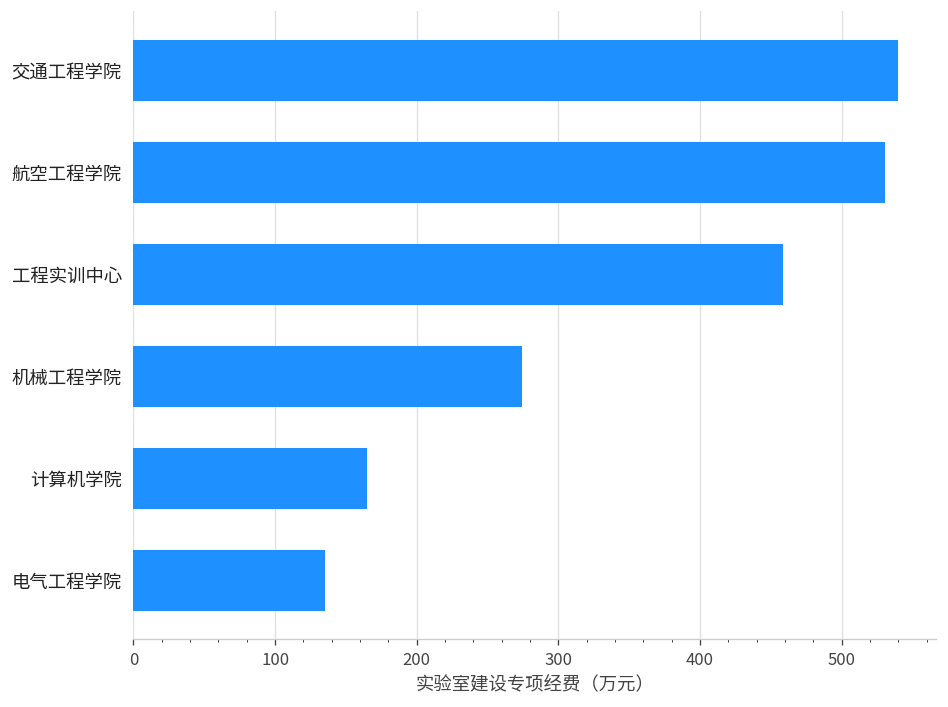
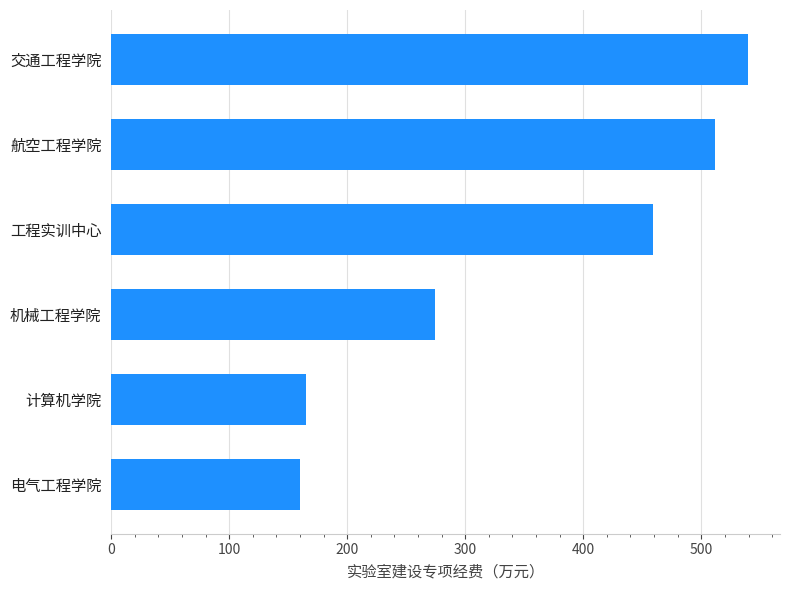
航空工程学院: 531 -> 512
电气工程学院: 135 -> 160
